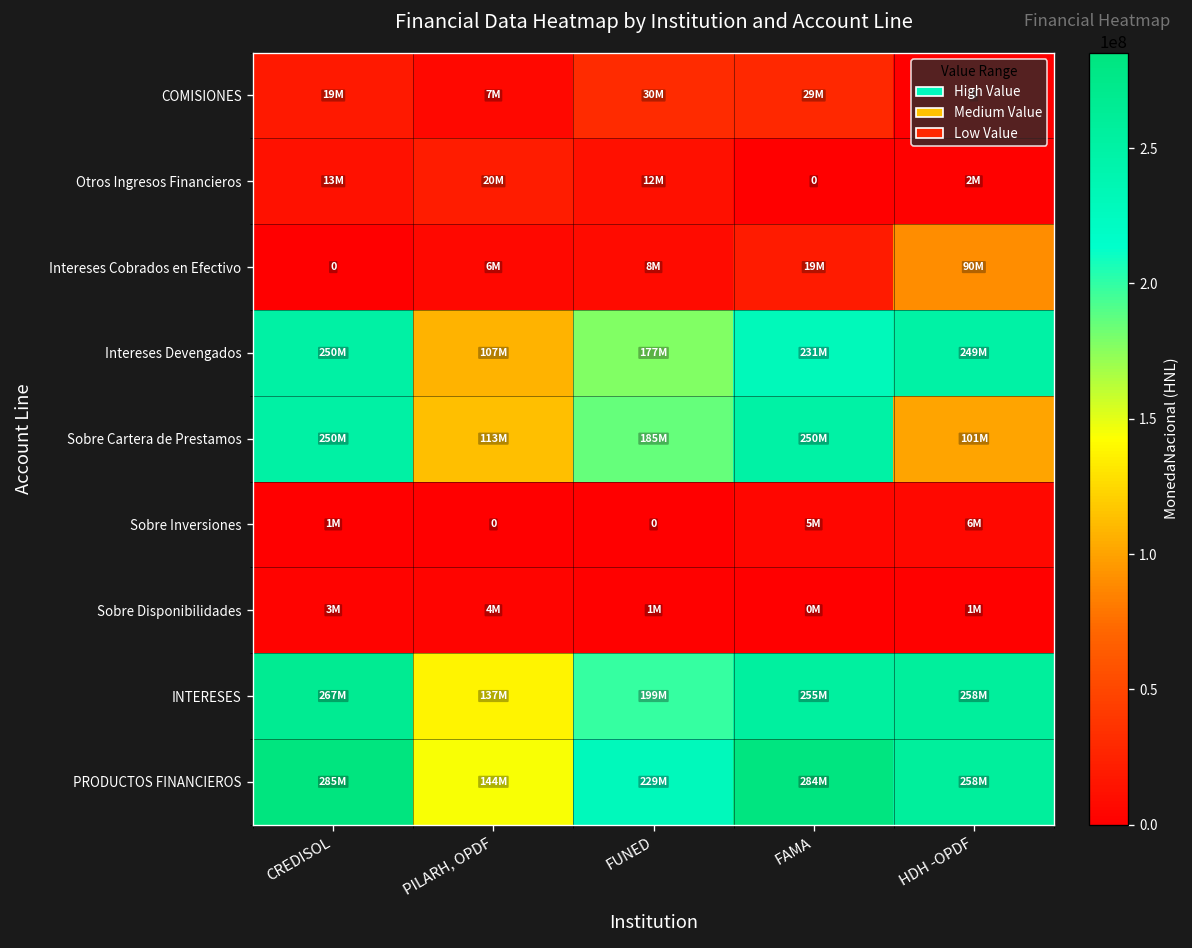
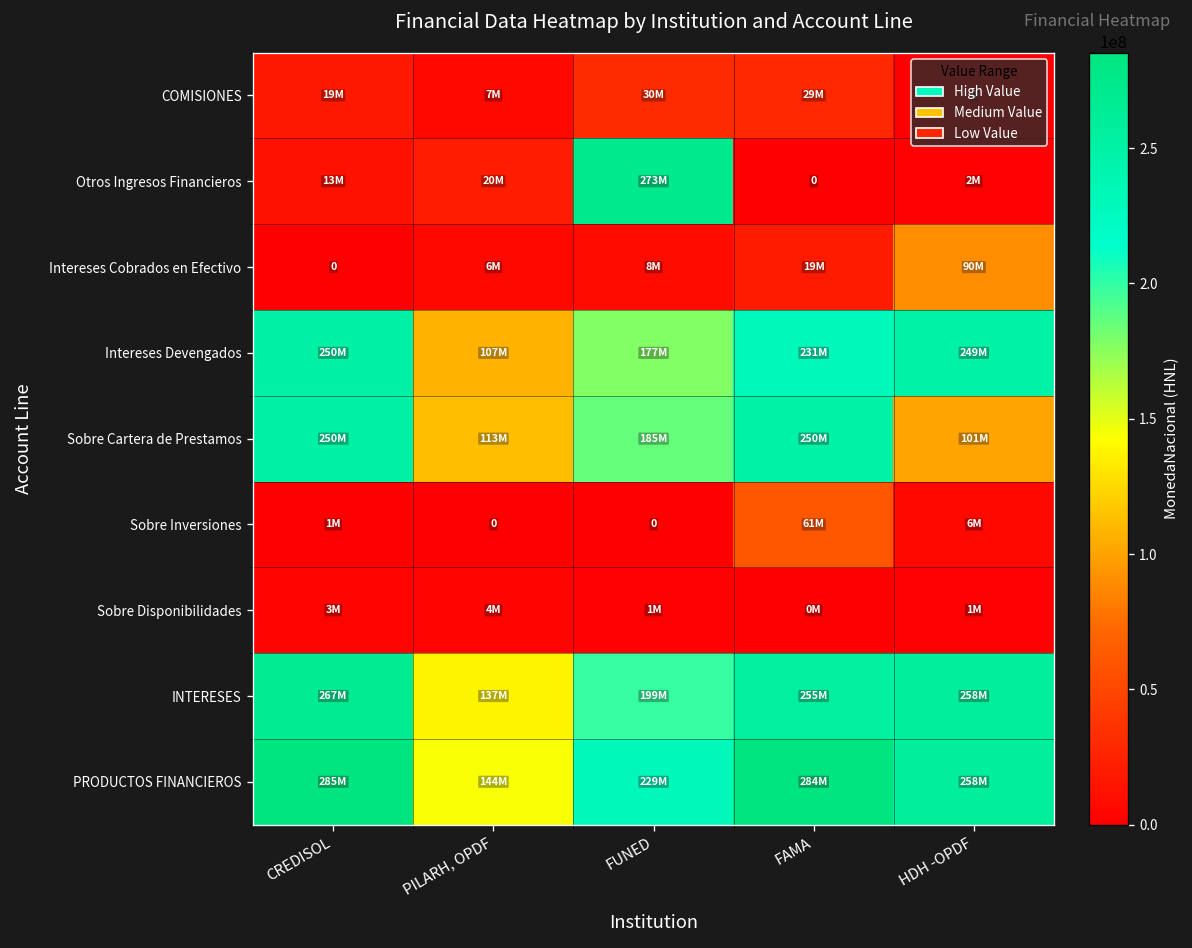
Otros Ingresos Financieros, FUNED: 12M -> 273M
Sobre Inversiones, FAMA: 5M -> 61M
